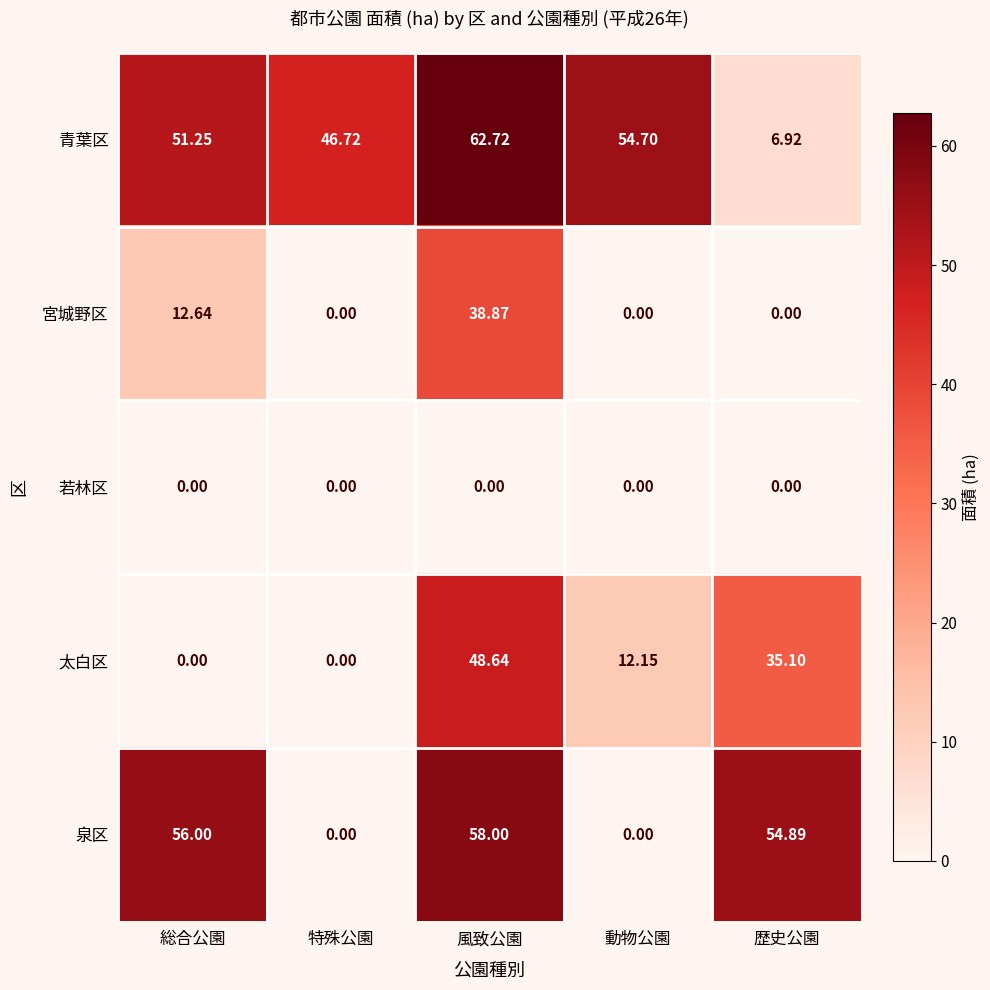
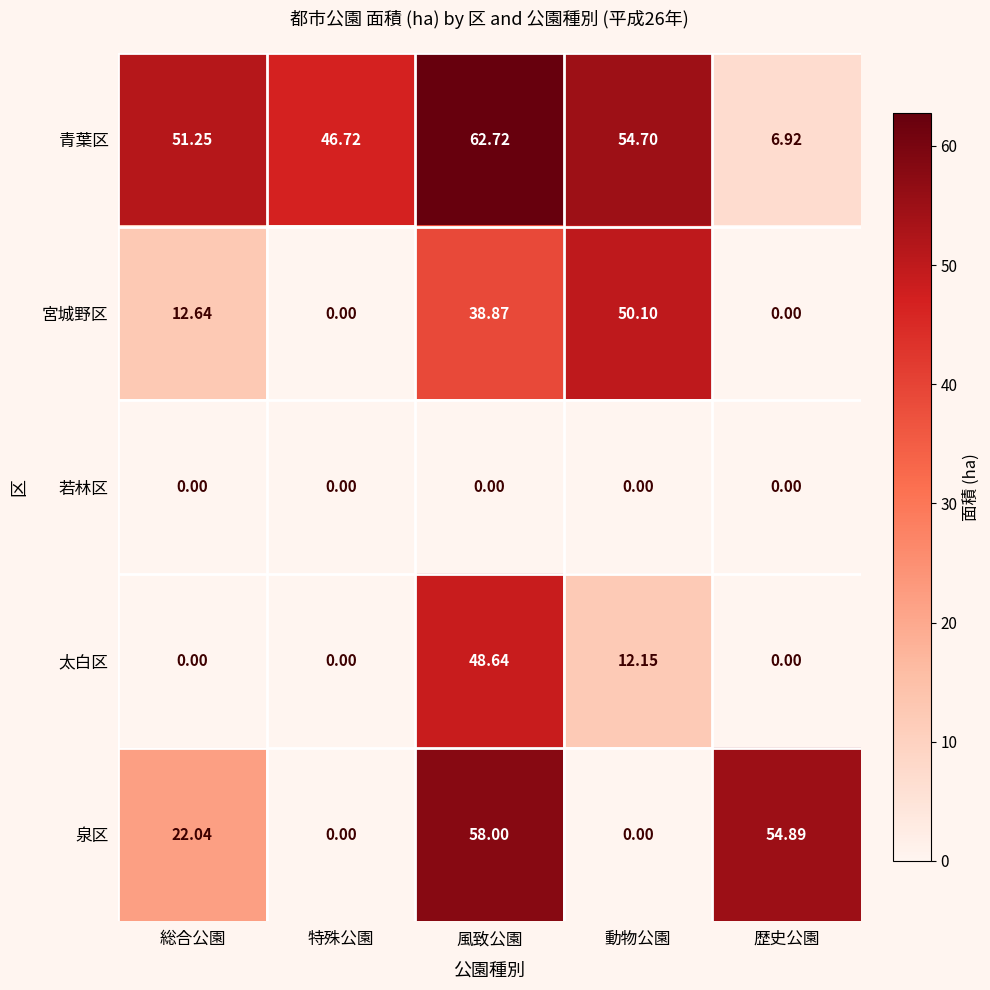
宮城野区, 動物公園: 0.00 -> 50.10
太白区, 歴史公園: 35.10 -> 0.00
泉区, 総合公園: 56.00 -> 22.04
